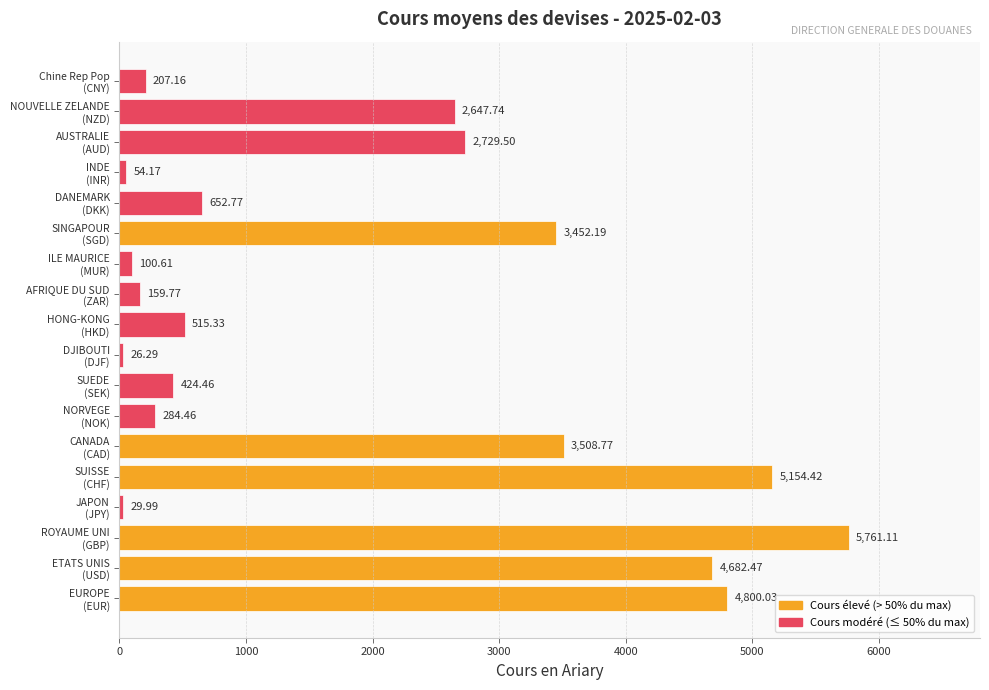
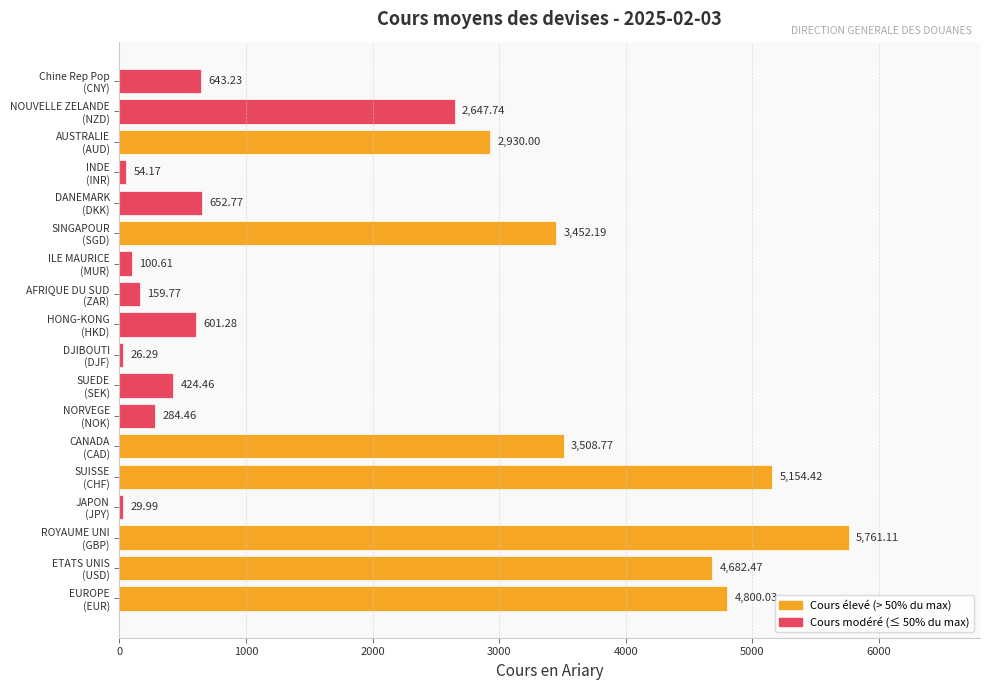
Chine Rep Pop (CNY): 207.16 -> 643.23
AUSTRALIE (AUD): 2,729.50 -> 2,930.00
HONG-KONG (HKD): 515.33 -> 601.28
